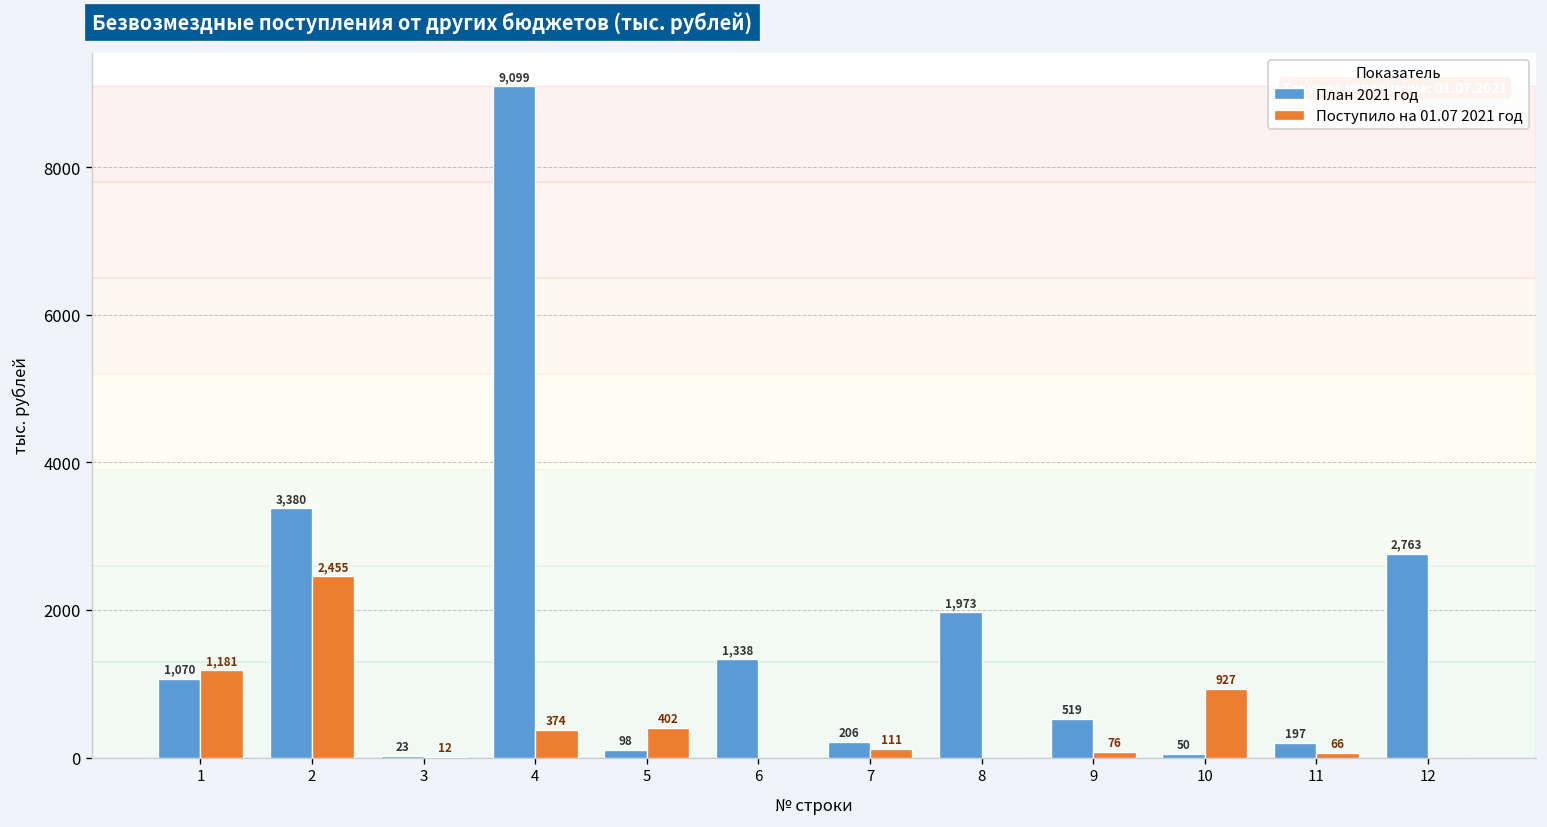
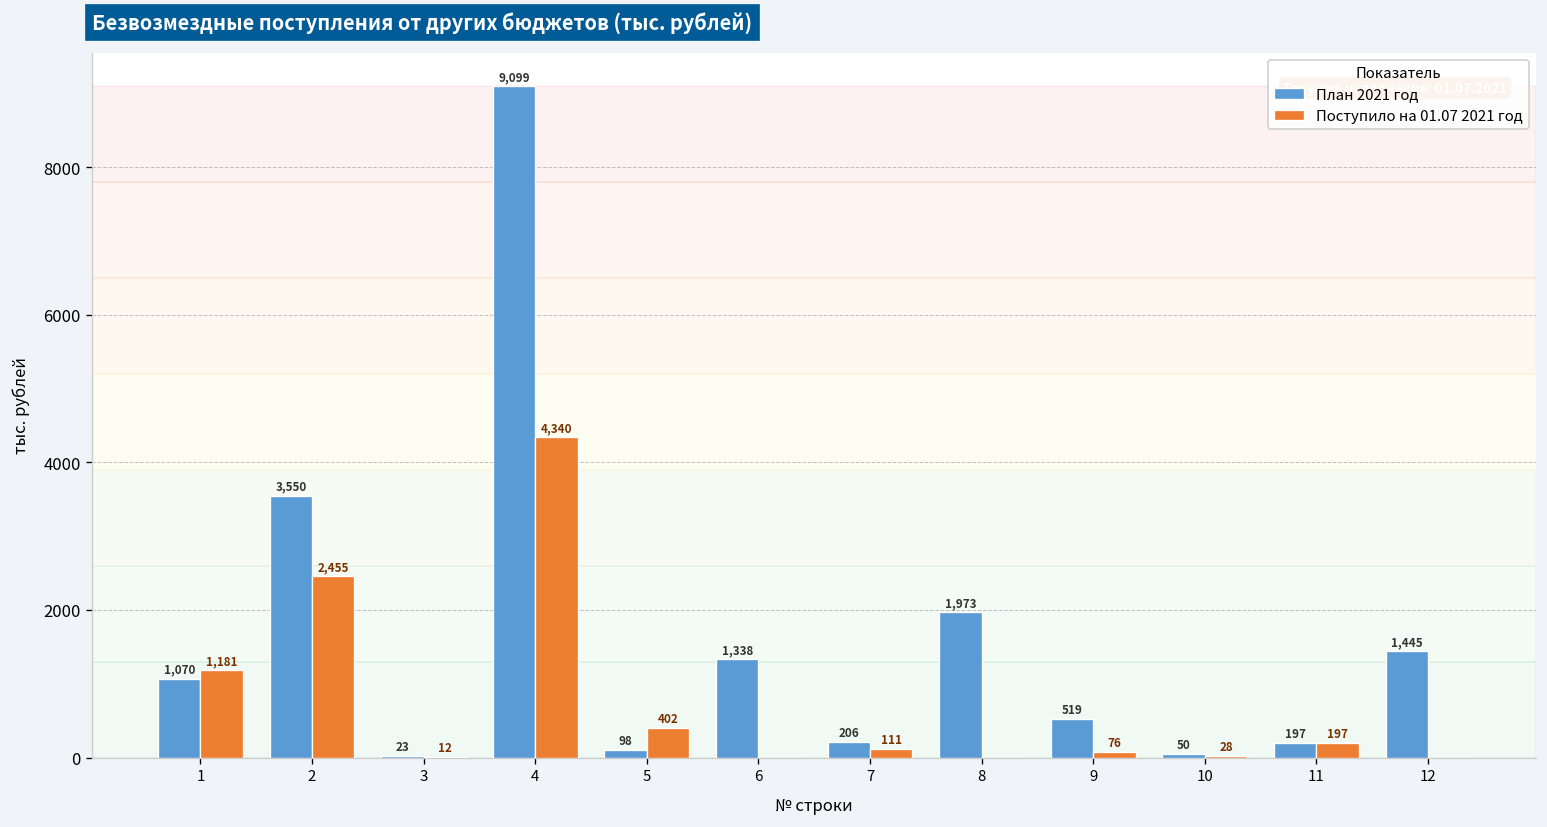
План 2021 год, 2: 3,380 -> 3,550
Поступило на 01.07 2021 год, 4: 374 -> 4,340
Поступило на 01.07 2021 год, 10: 927 -> 28
Поступило на 01.07 2021 год, 11: 66 -> 197
План 2021 год, 12: 2,763 -> 1,445
